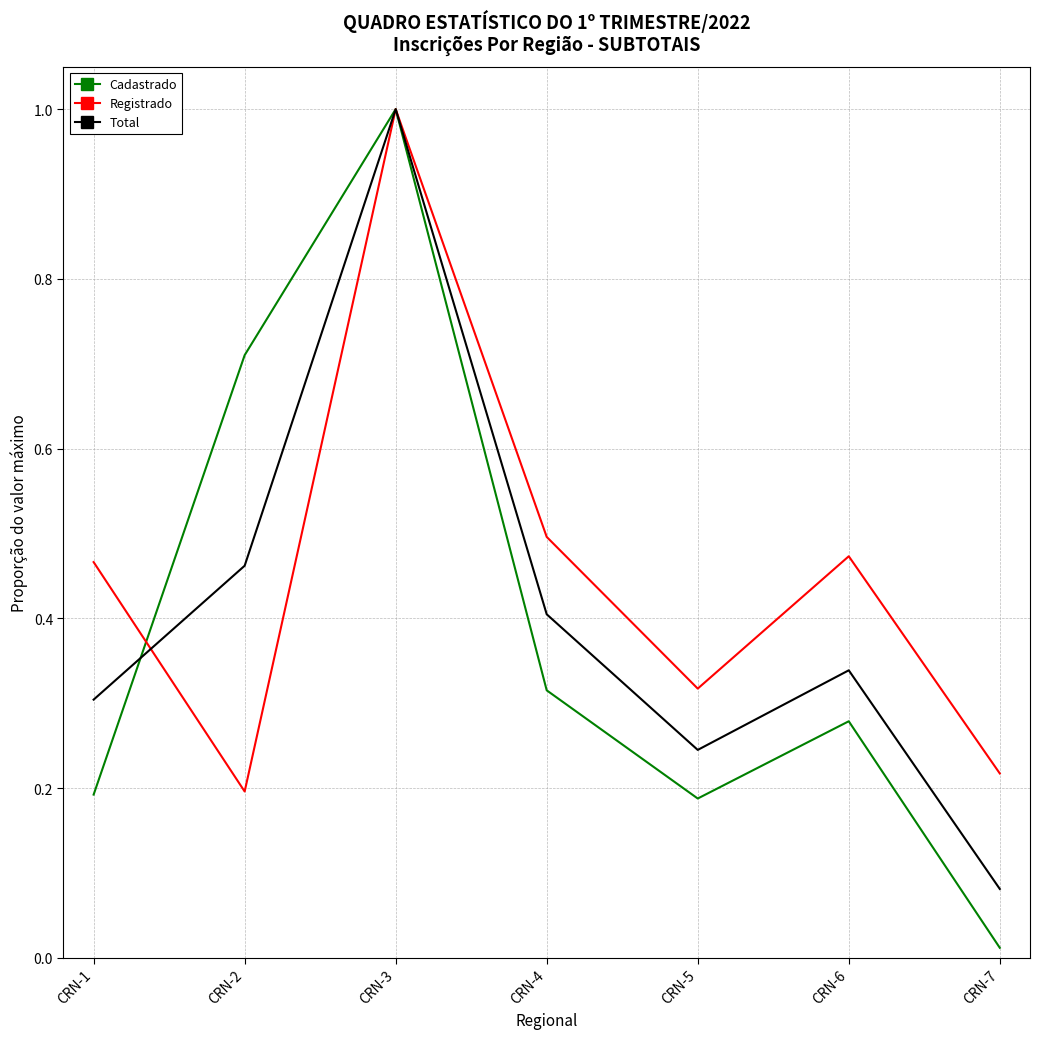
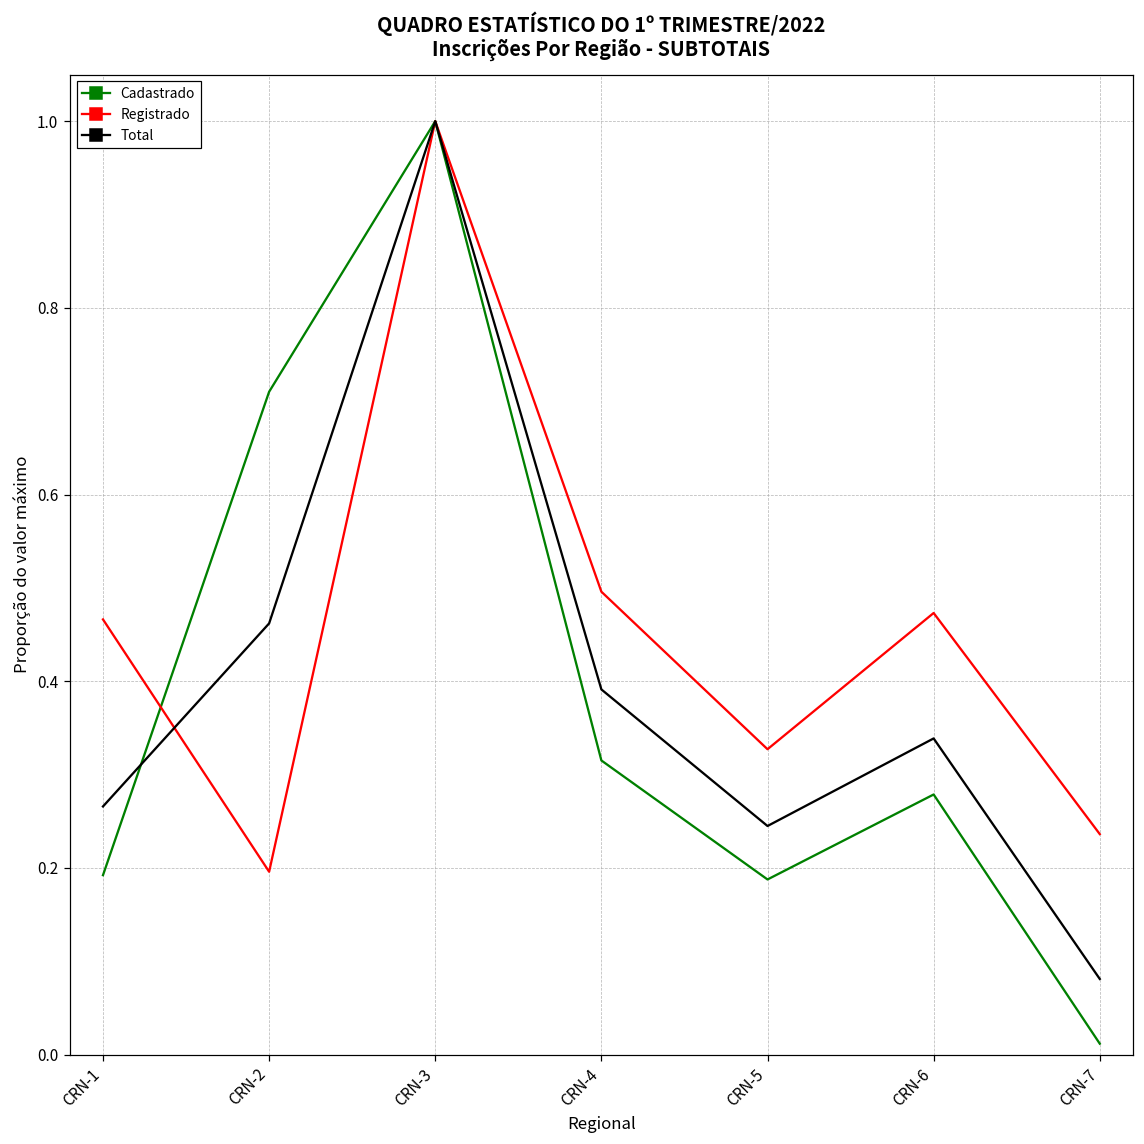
Total, CRN-1: 0.30 -> 0.27
Total, CRN-4: 0.40 -> 0.39
Registrado, CRN-5: 0.32 -> 0.33
Registrado, CRN-7: 0.22 -> 0.24
